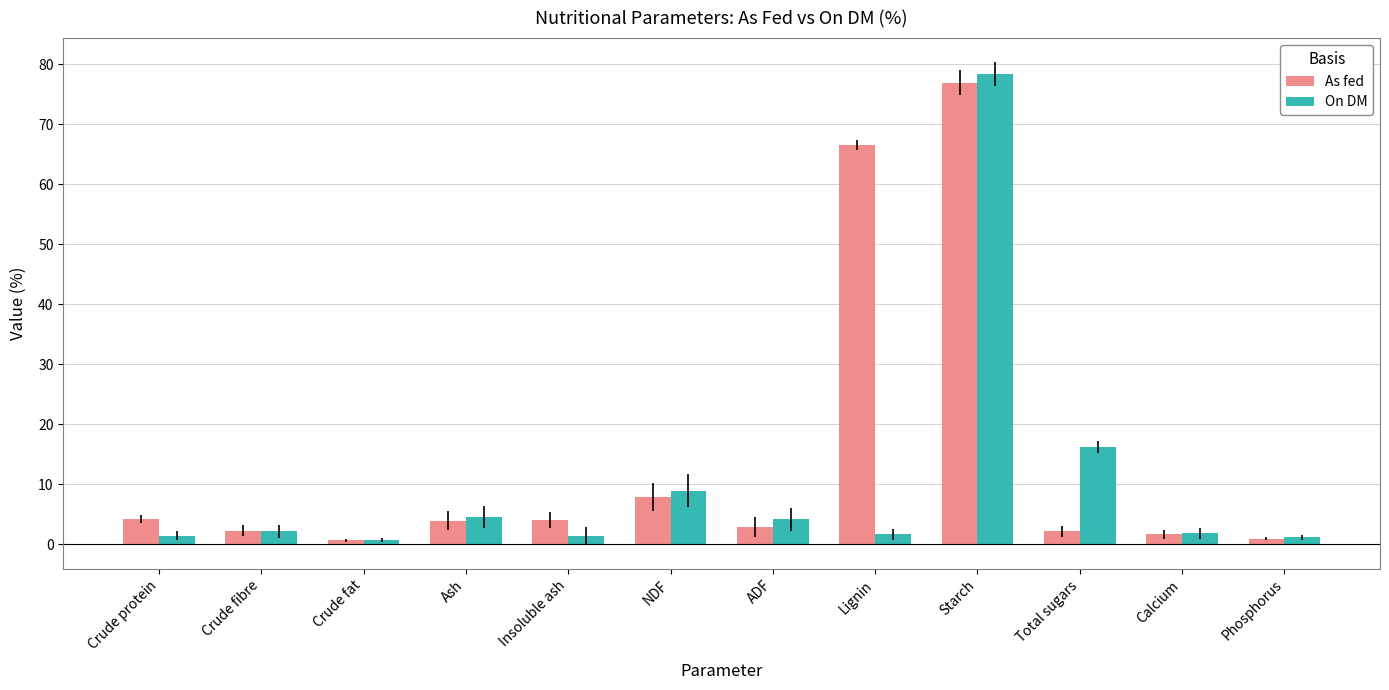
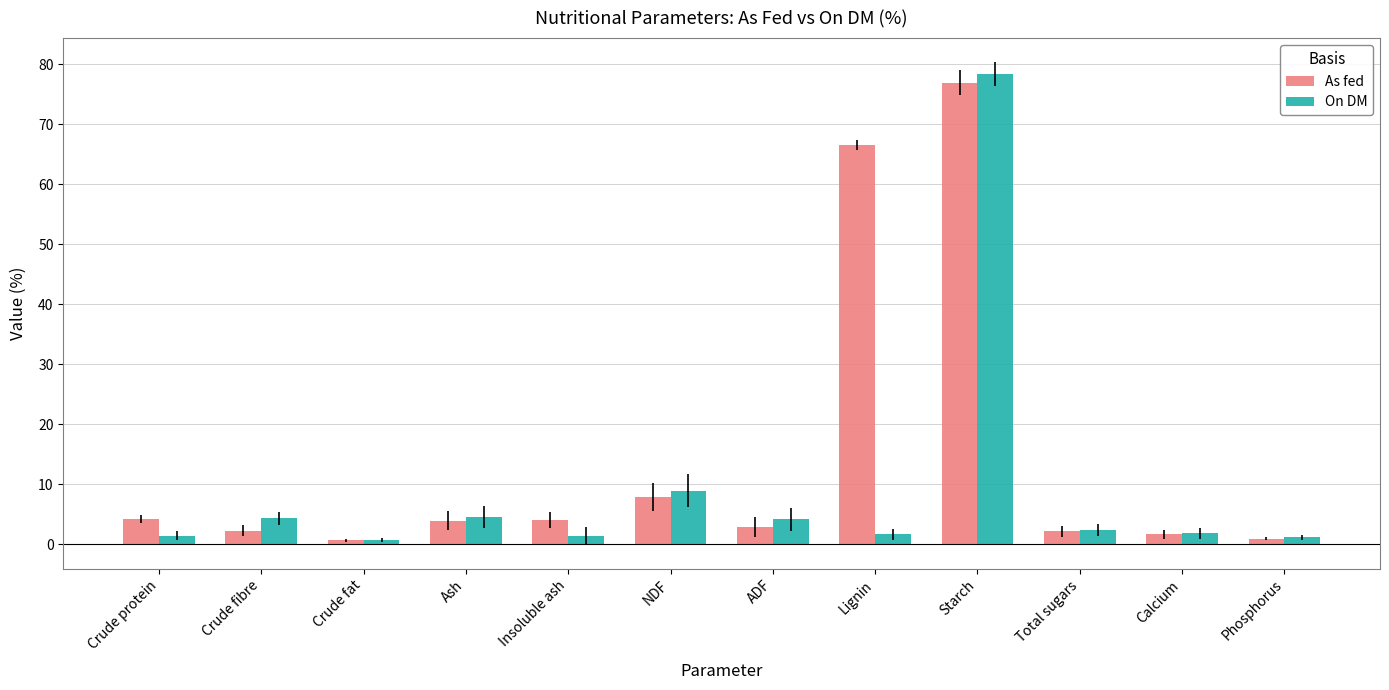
On DM, Crude fibre: 2 -> 4
On DM, Total sugars: 16 -> 2
